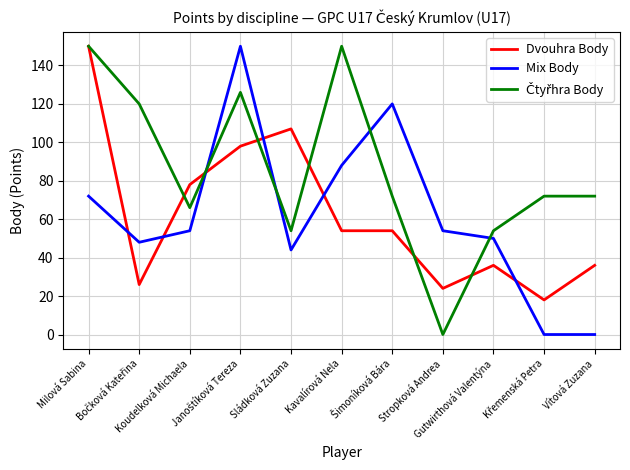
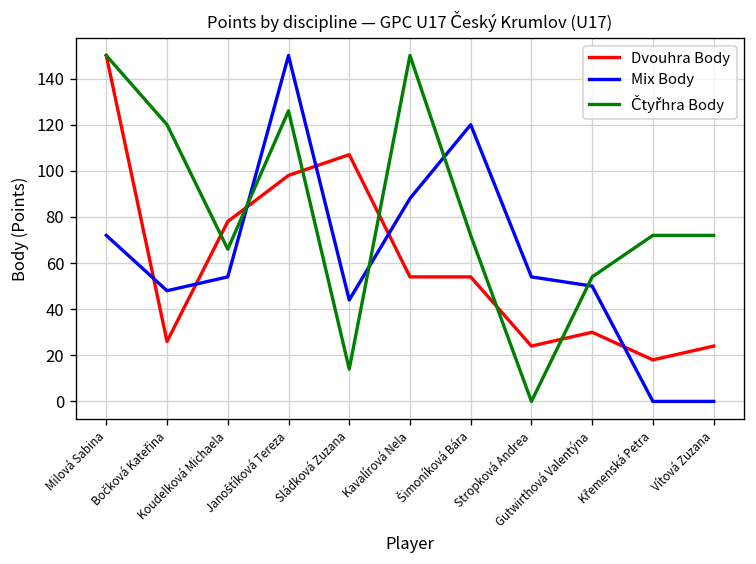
Čtyřhra Body, Sládková Zuzana: 54 -> 14
Dvouhra Body, Gutwirthová Valentýna: 36 -> 30
Dvouhra Body, Vítová Zuzana: 36 -> 24
